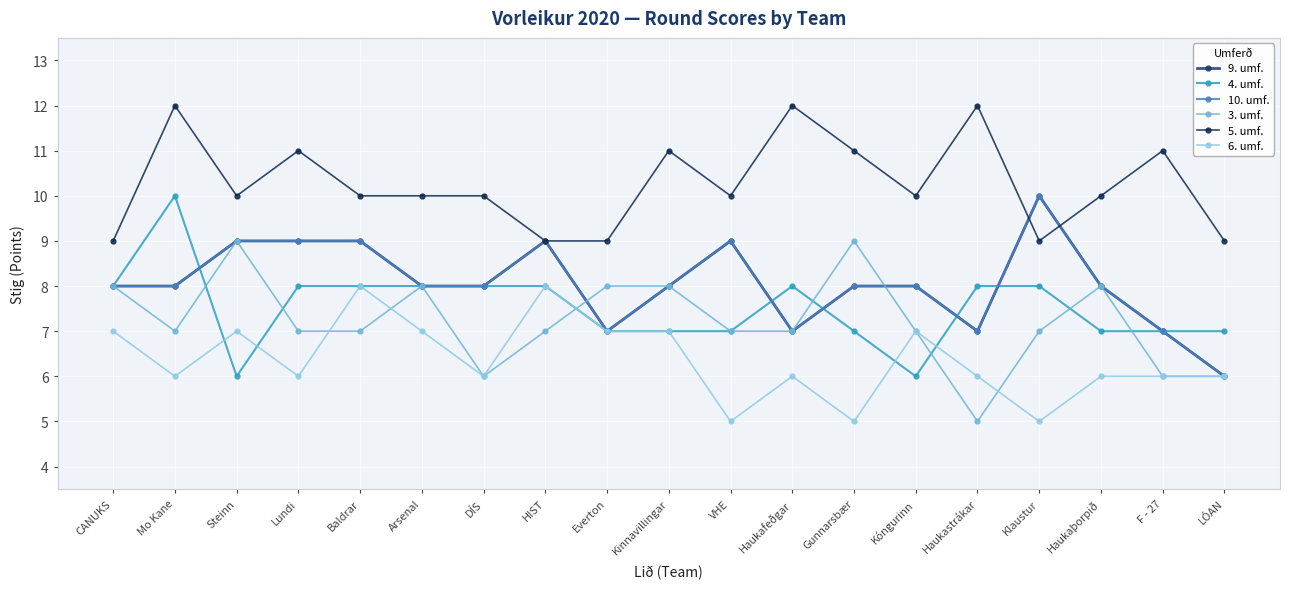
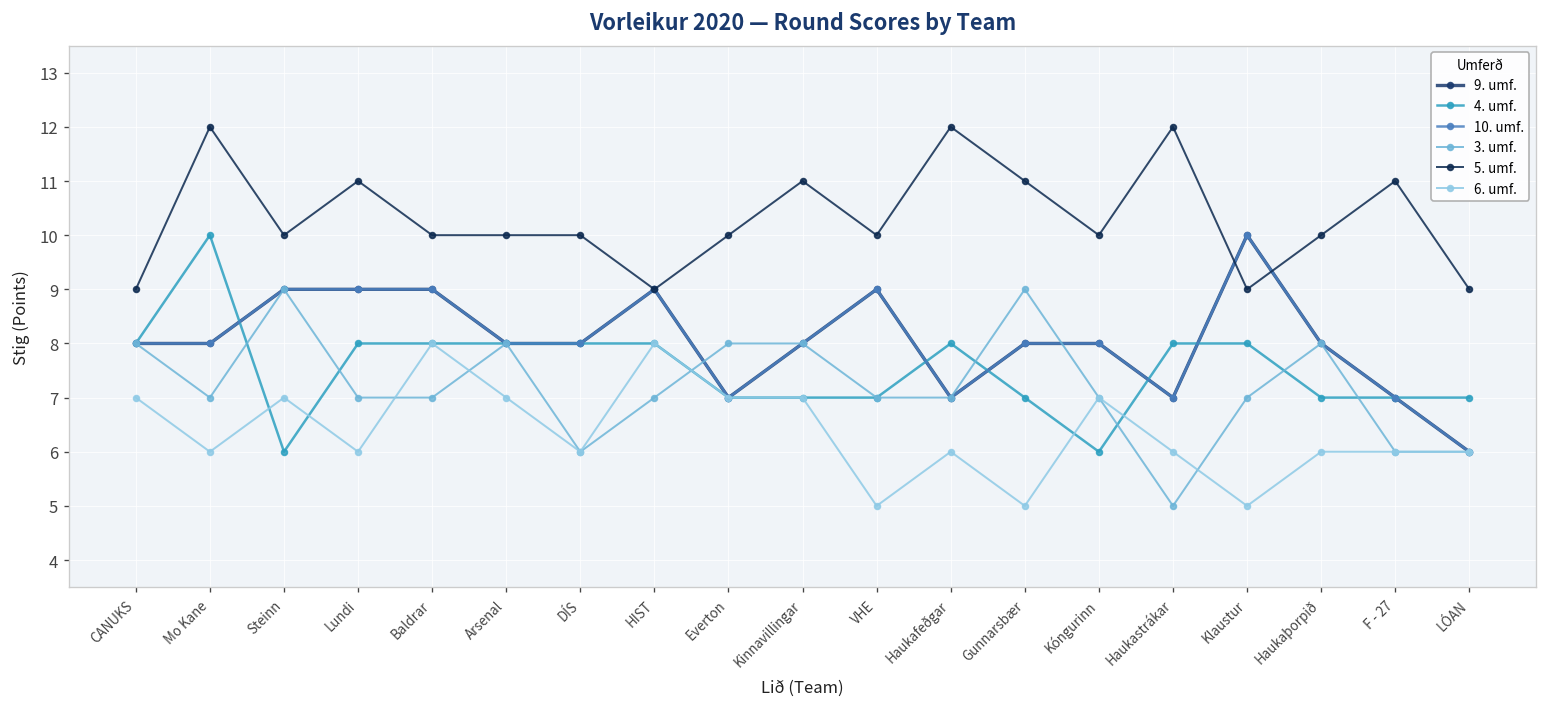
5. umf., Everton: 9 -> 10
